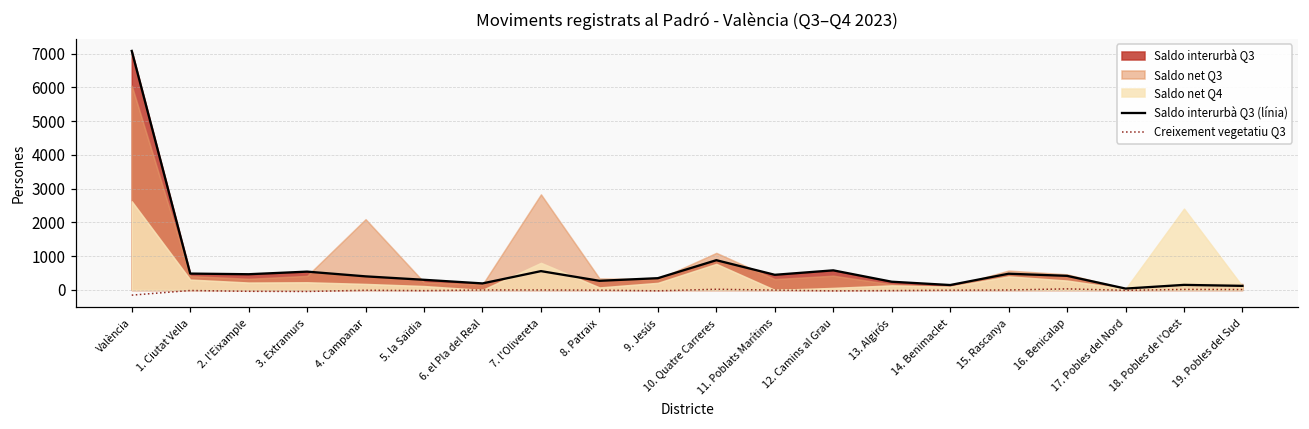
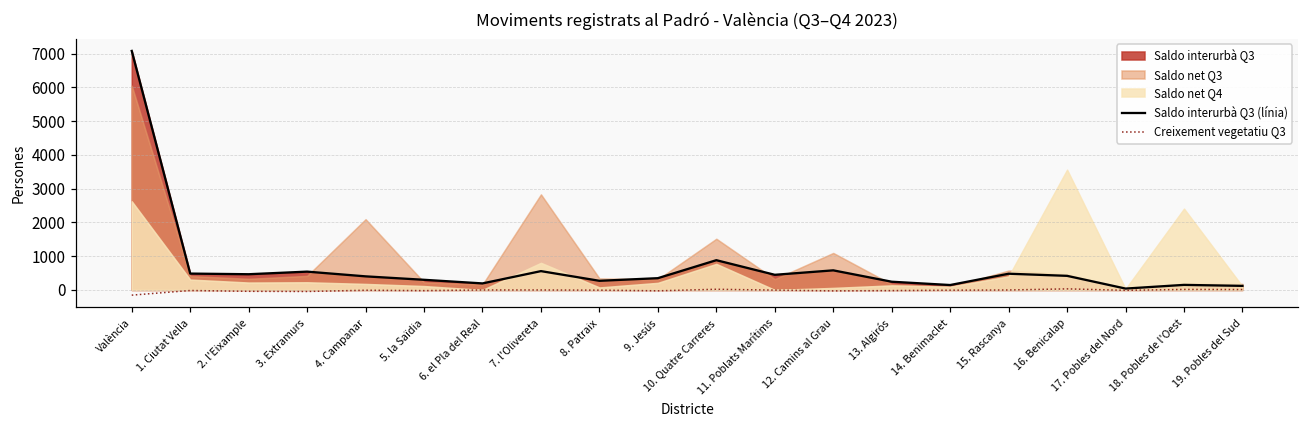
Saldo net Q3, 10. Quatre Carreres: 1100 -> 1500
Saldo net Q3, 12. Camins al Grau: 400 -> 1100
Saldo net Q4, 16. Benicalap: 300 -> 3600
